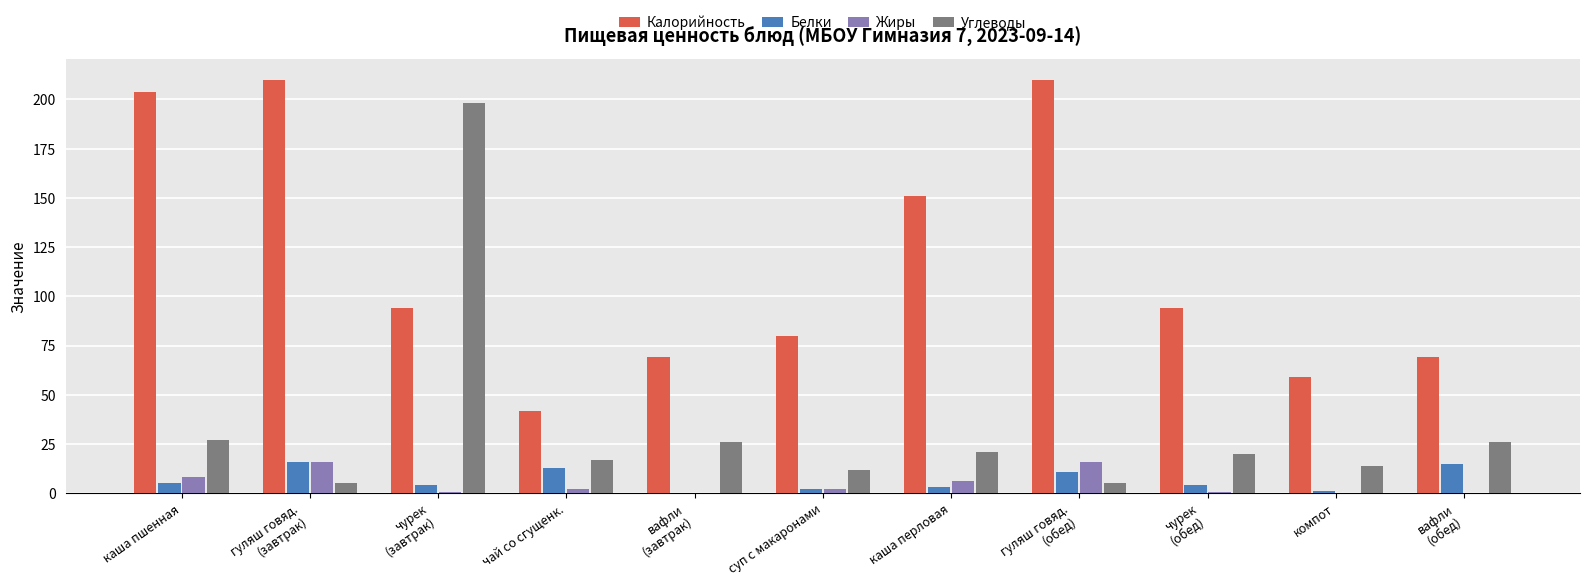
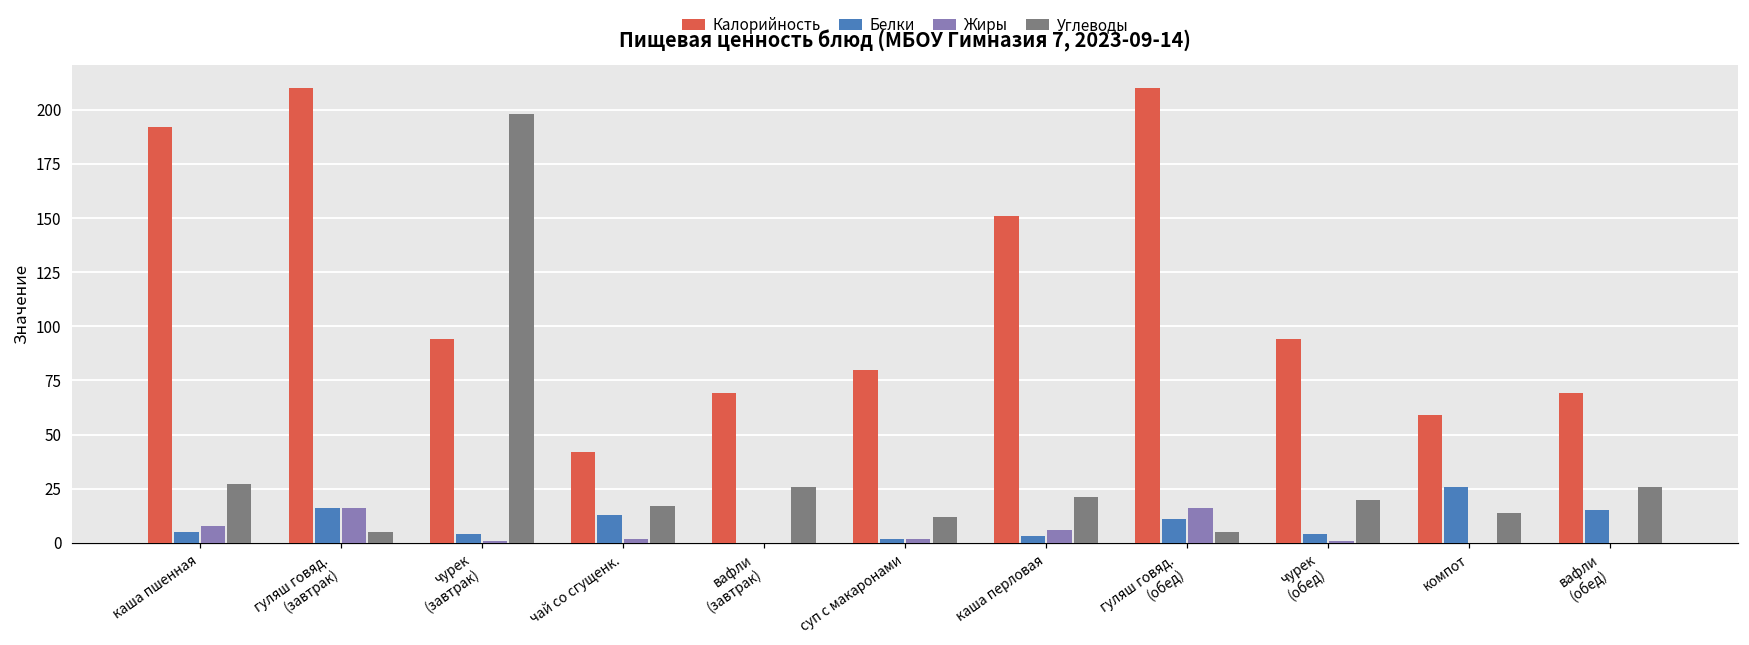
Калорийность, каша пшенная: 204 -> 192
Белки, компот: 1 -> 26
